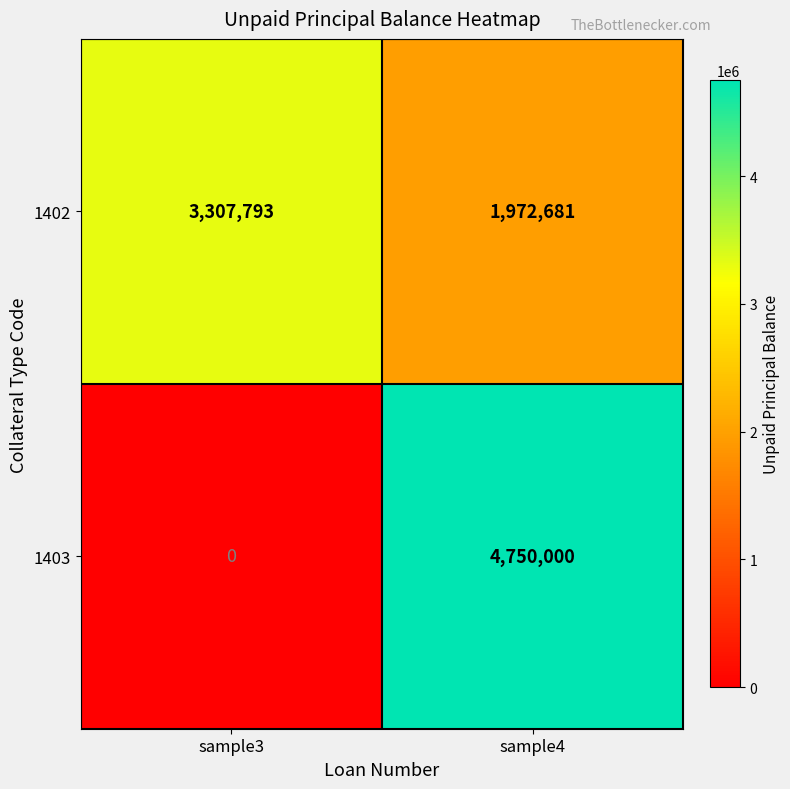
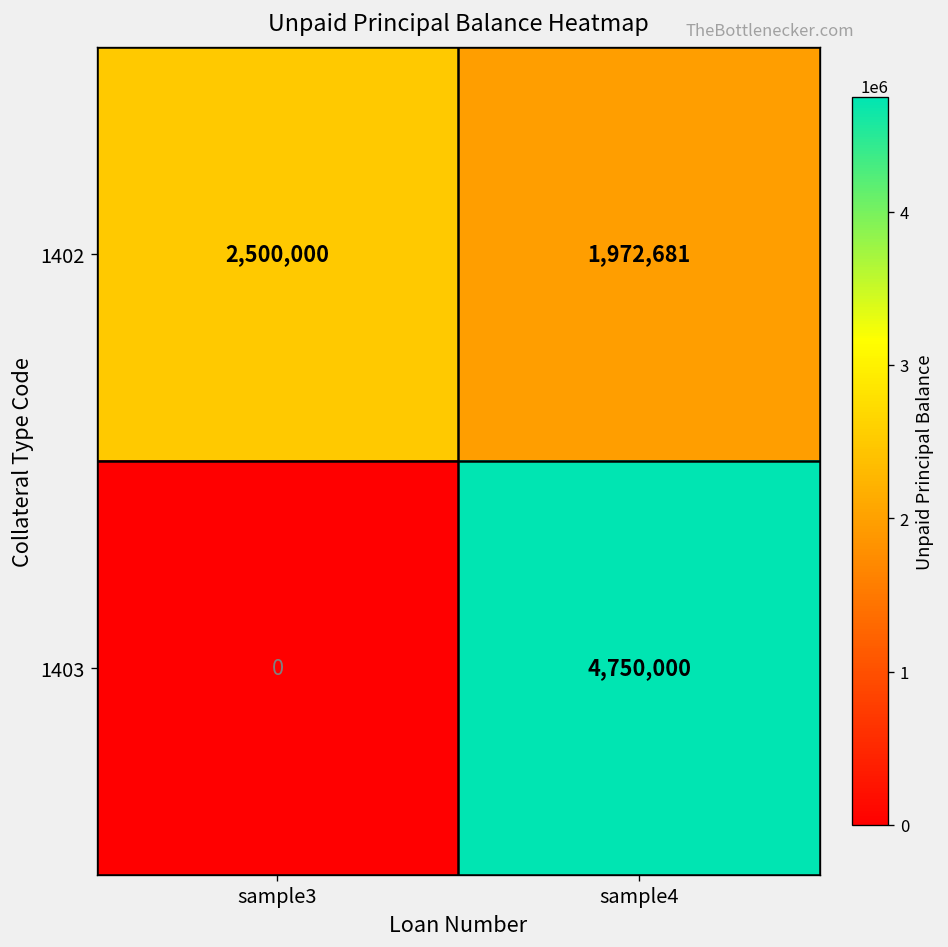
1402, sample3: 3,307,793 -> 2,500,000
